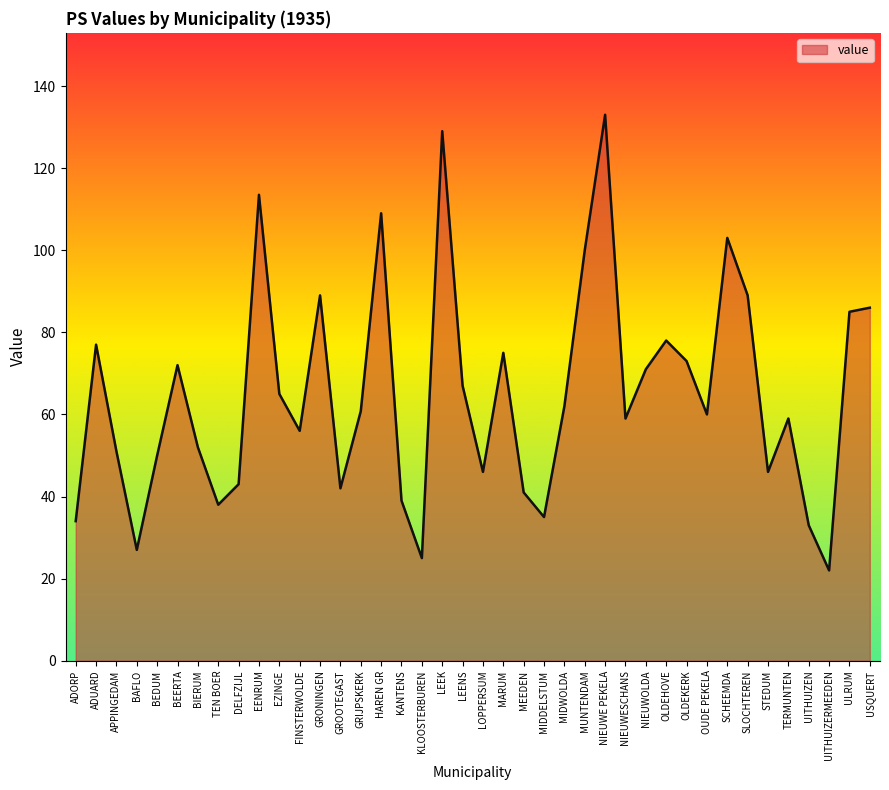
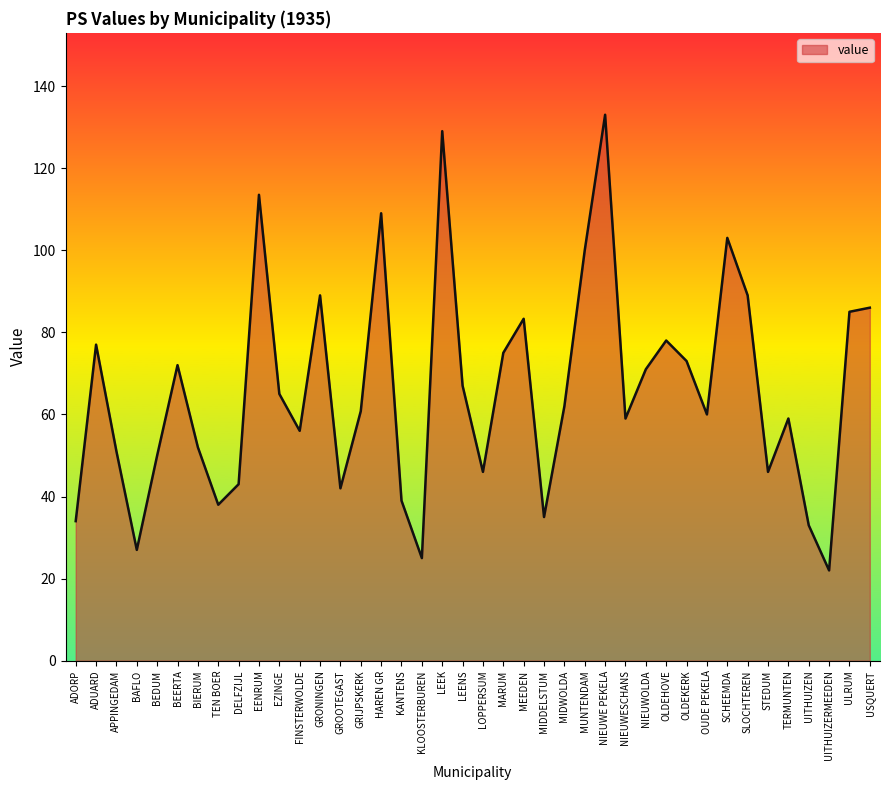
MEEDEN: 41 -> 83
